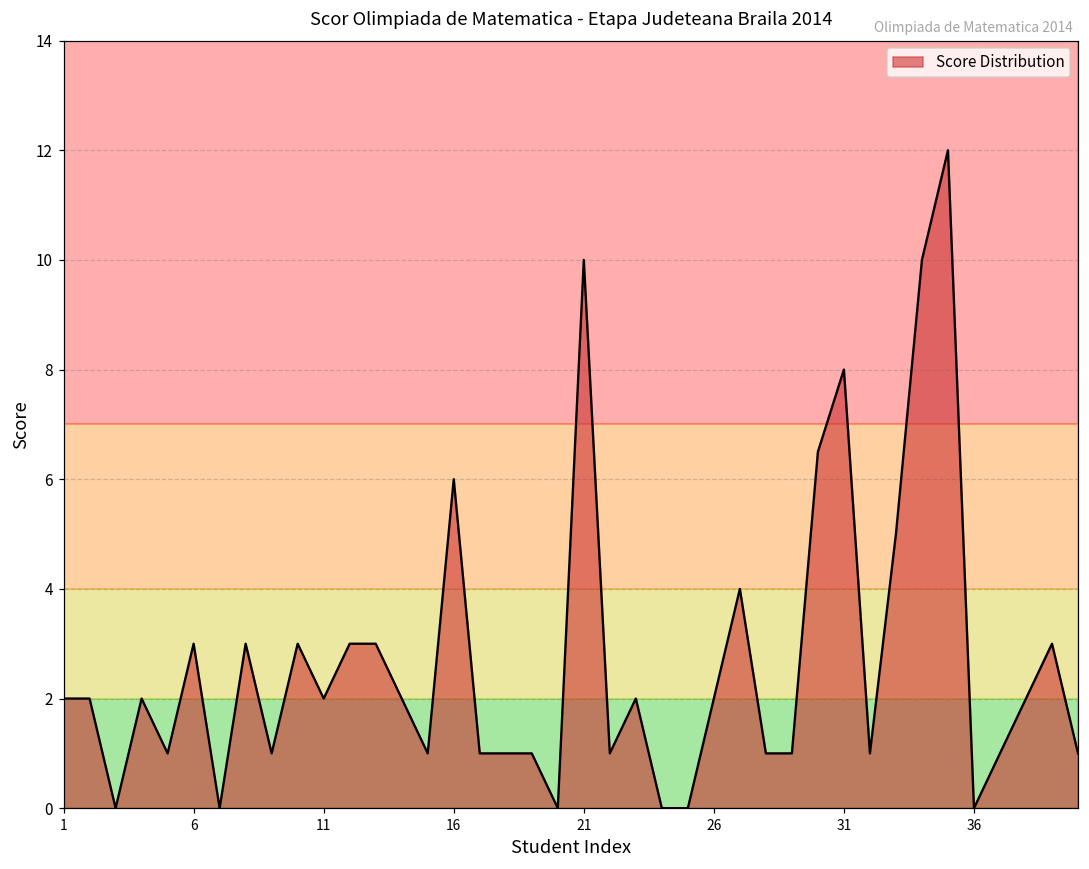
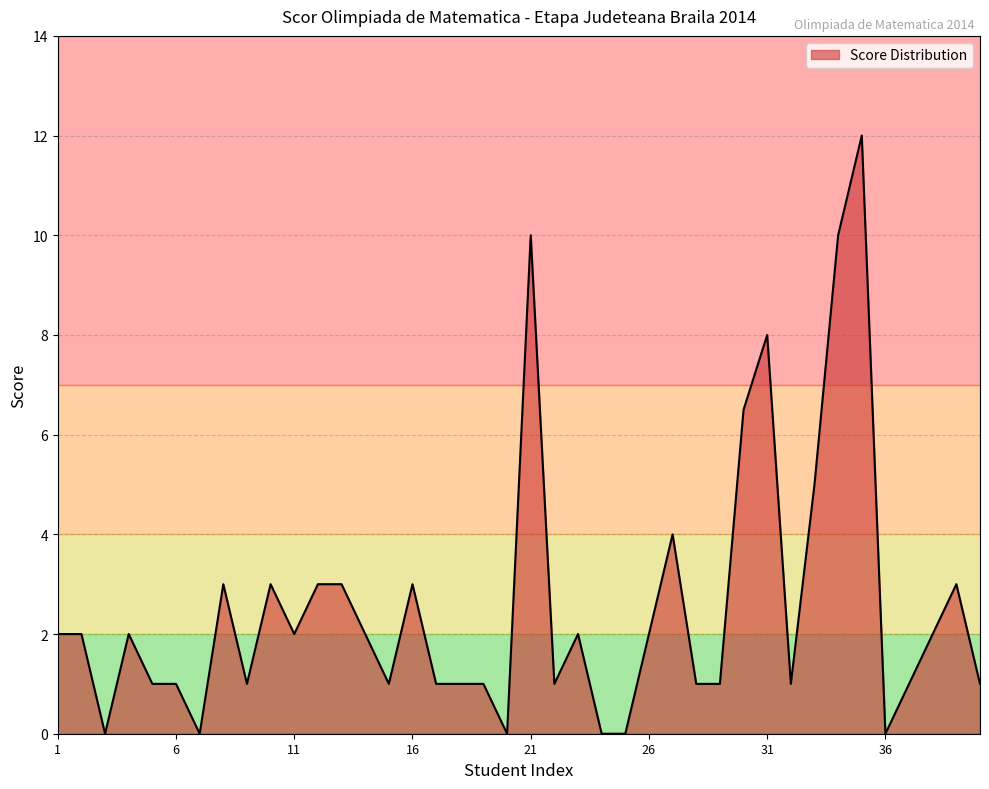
6: 3 -> 1
16: 6 -> 3
